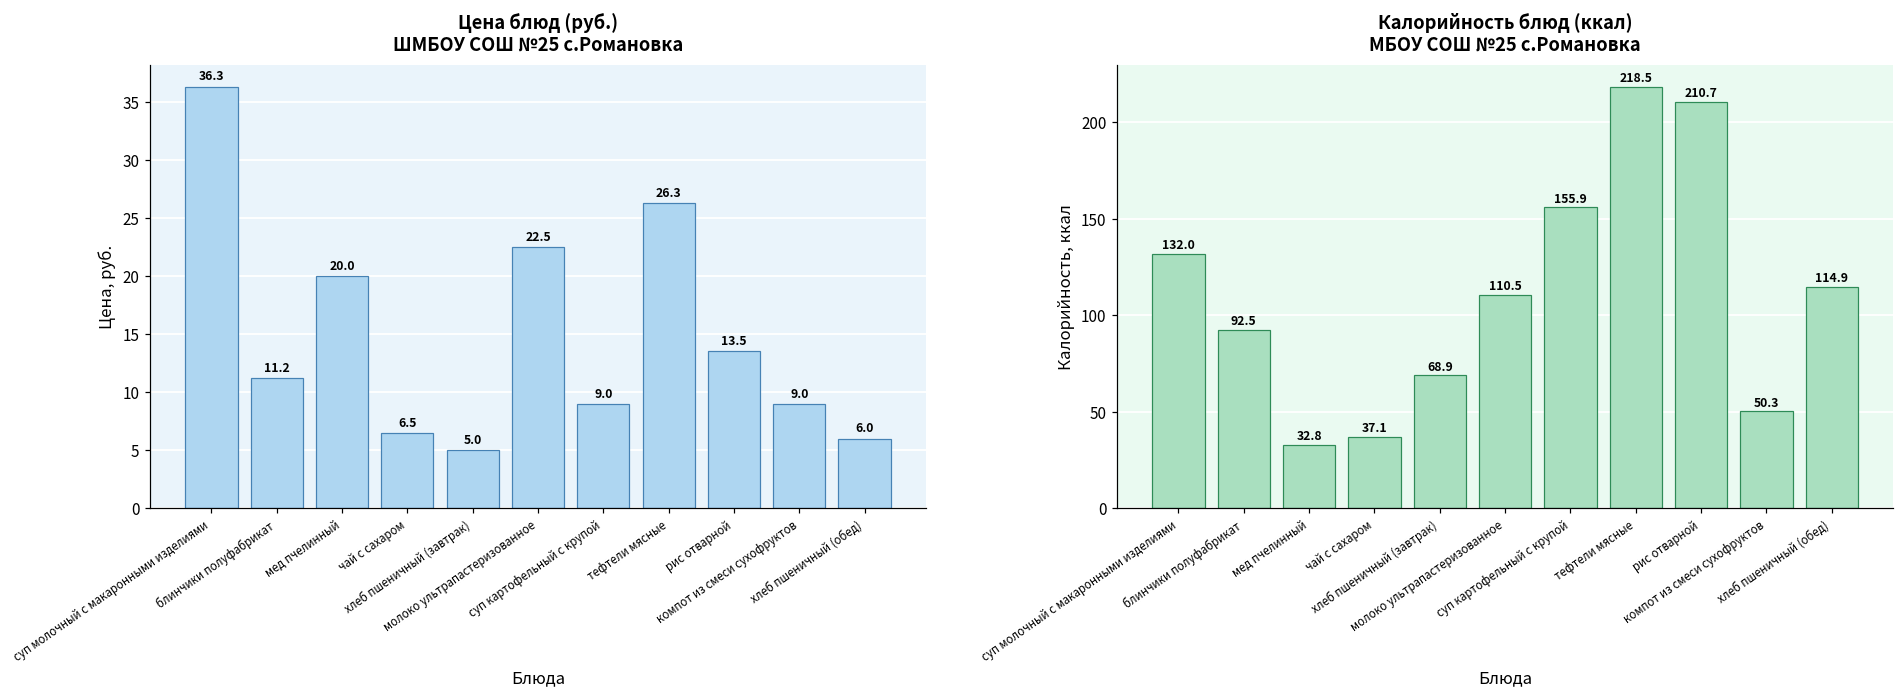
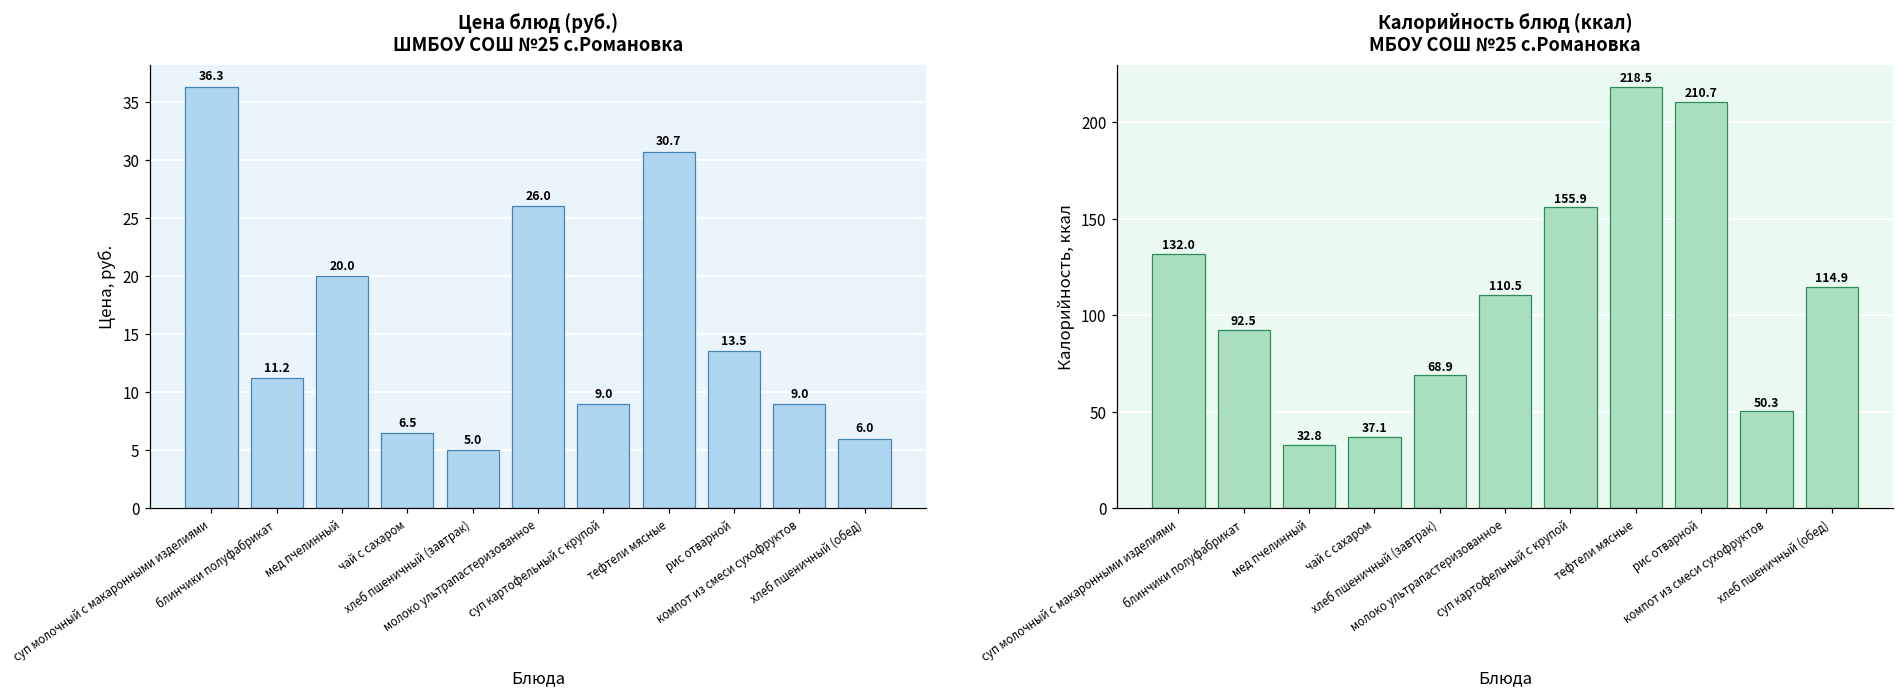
Цена блюд (руб.) ШМБОУ СОШ №25 с.Романовка, молоко ультрапастеризованное: 22.5 -> 26.0
Цена блюд (руб.) ШМБОУ СОШ №25 с.Романовка, тефтели мясные: 26.3 -> 30.7
